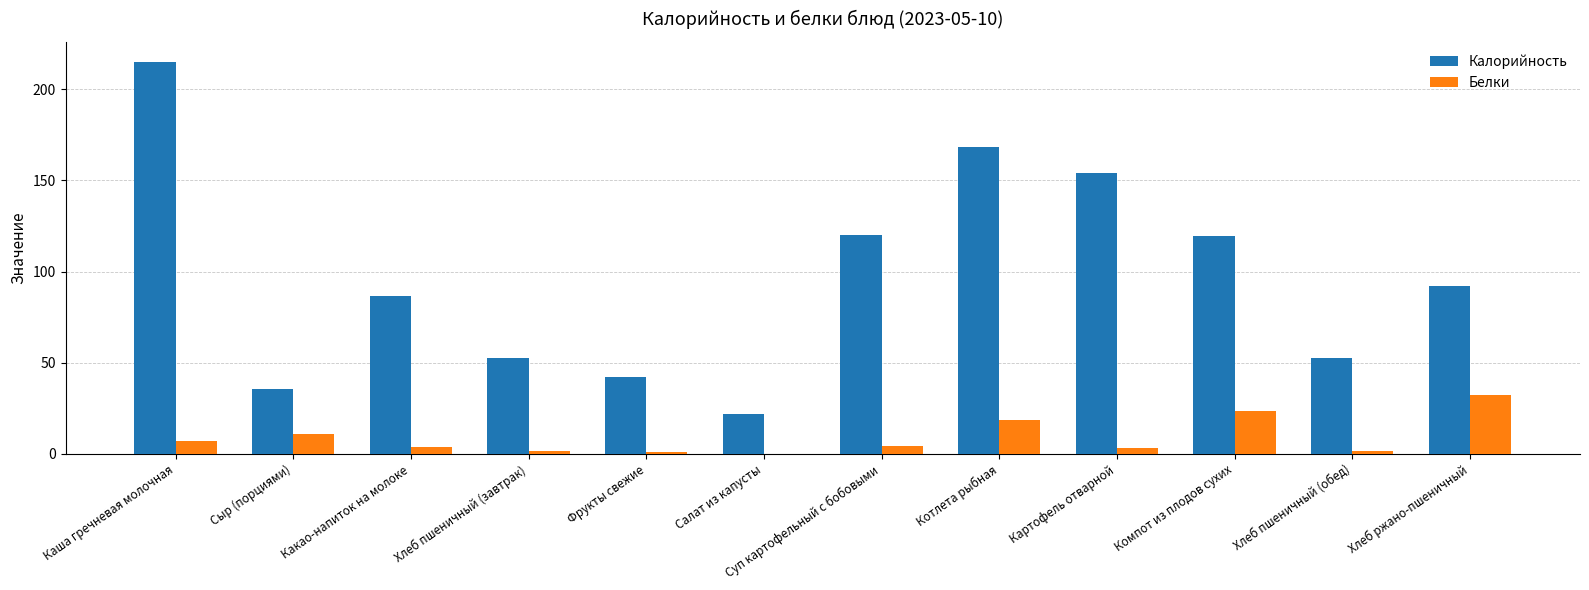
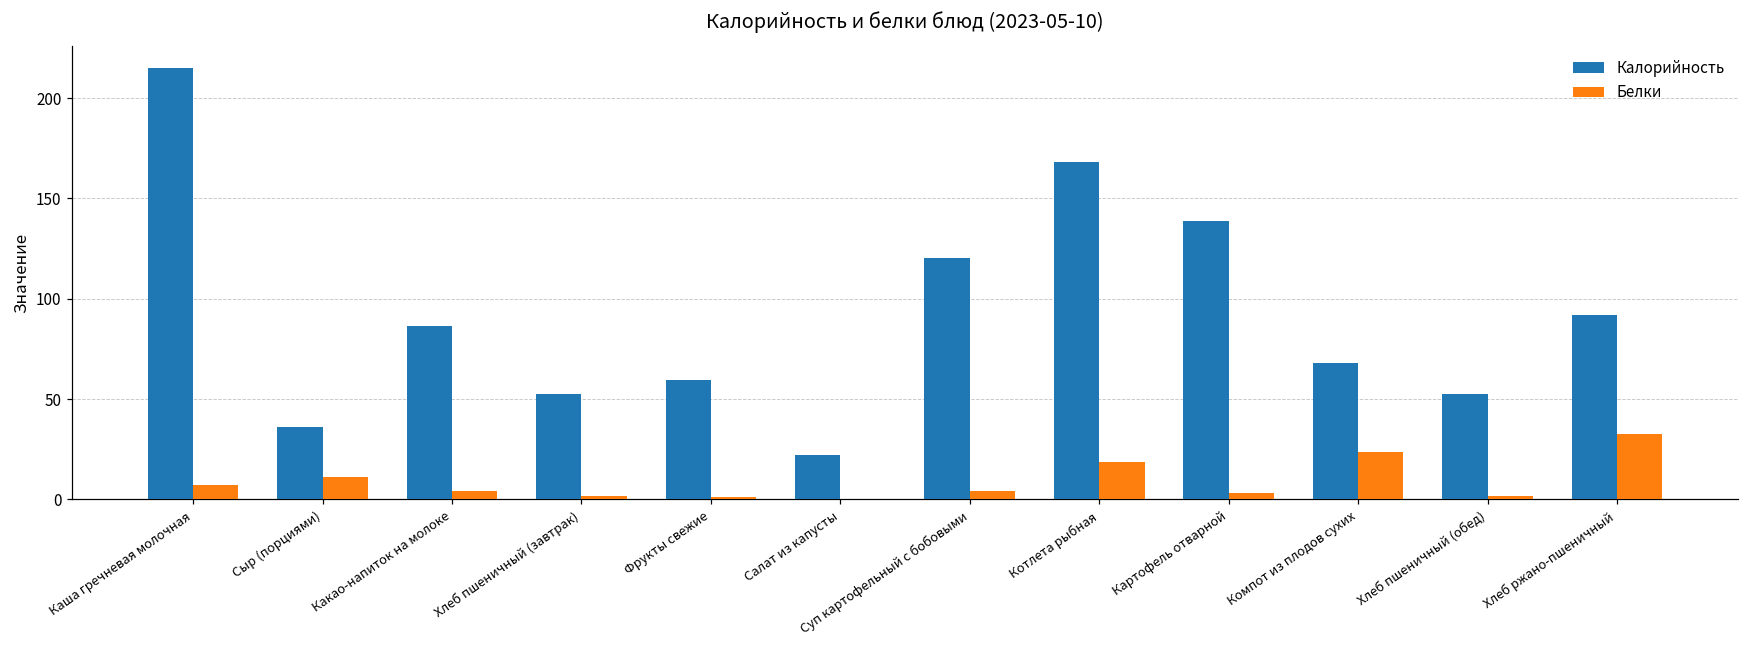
Калорийность, Фрукты свежие: 42 -> 59
Калорийность, Картофель отварной: 154 -> 139
Калорийность, Компот из плодов сухих: 119 -> 68
